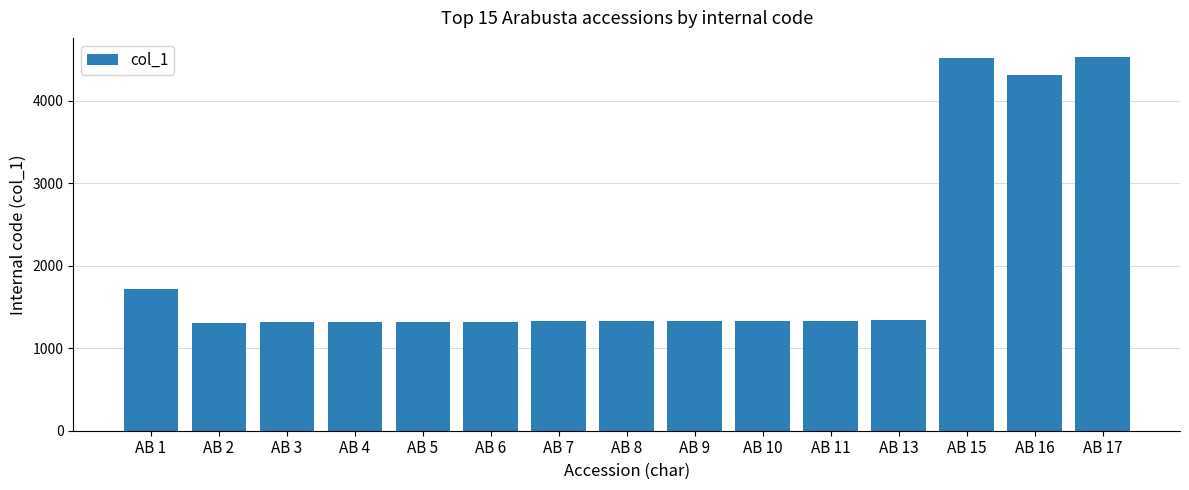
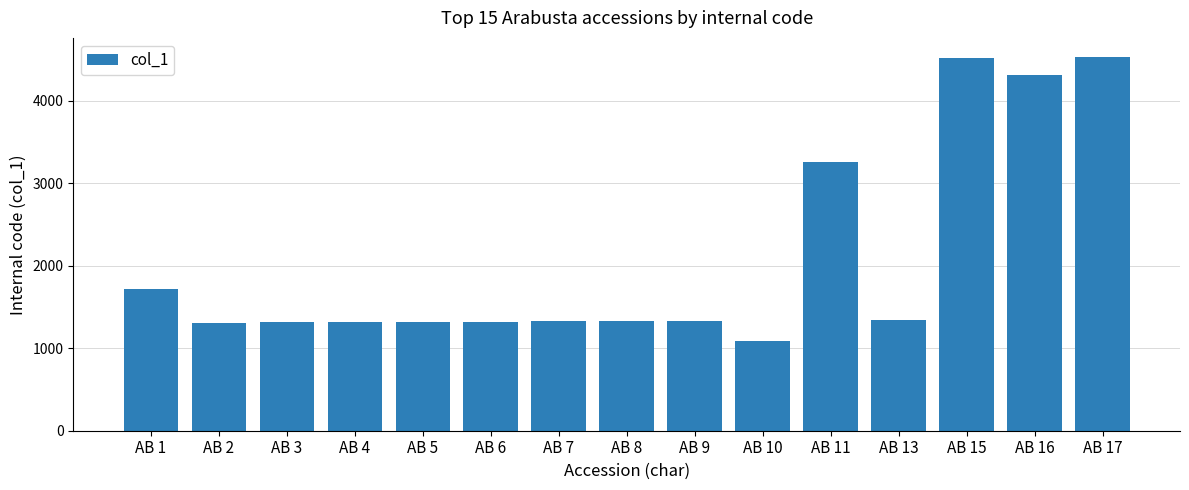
AB 10: 1300 -> 1100
AB 11: 1300 -> 3300
